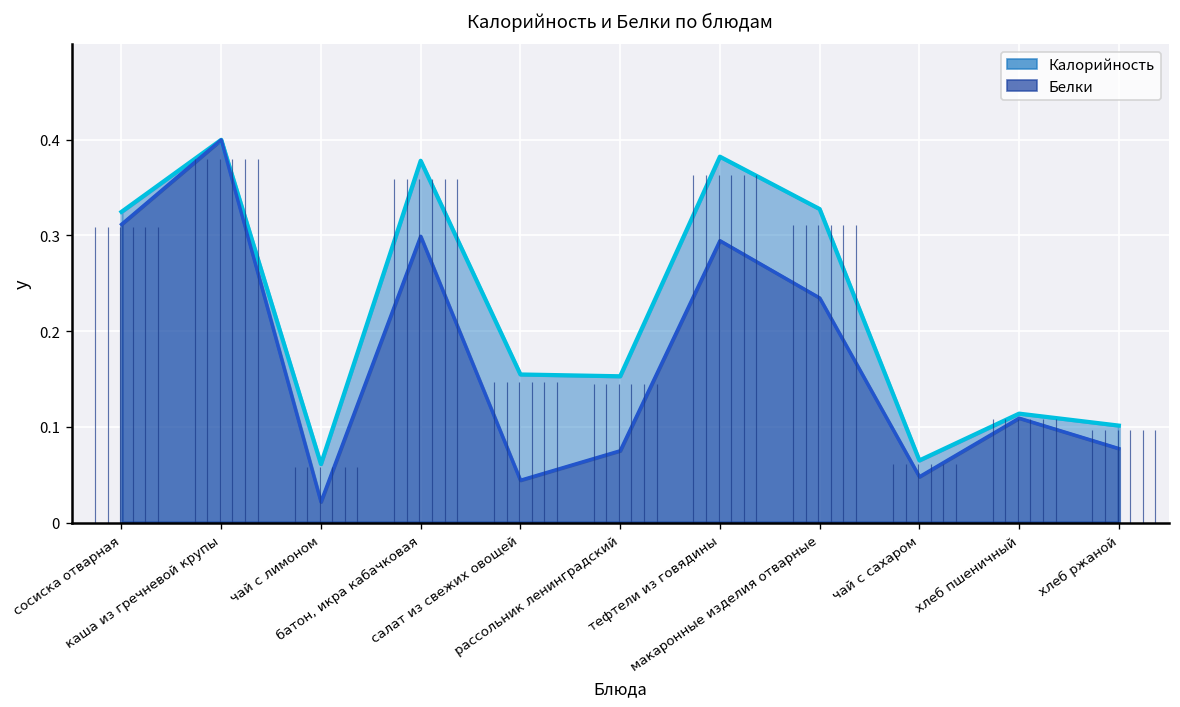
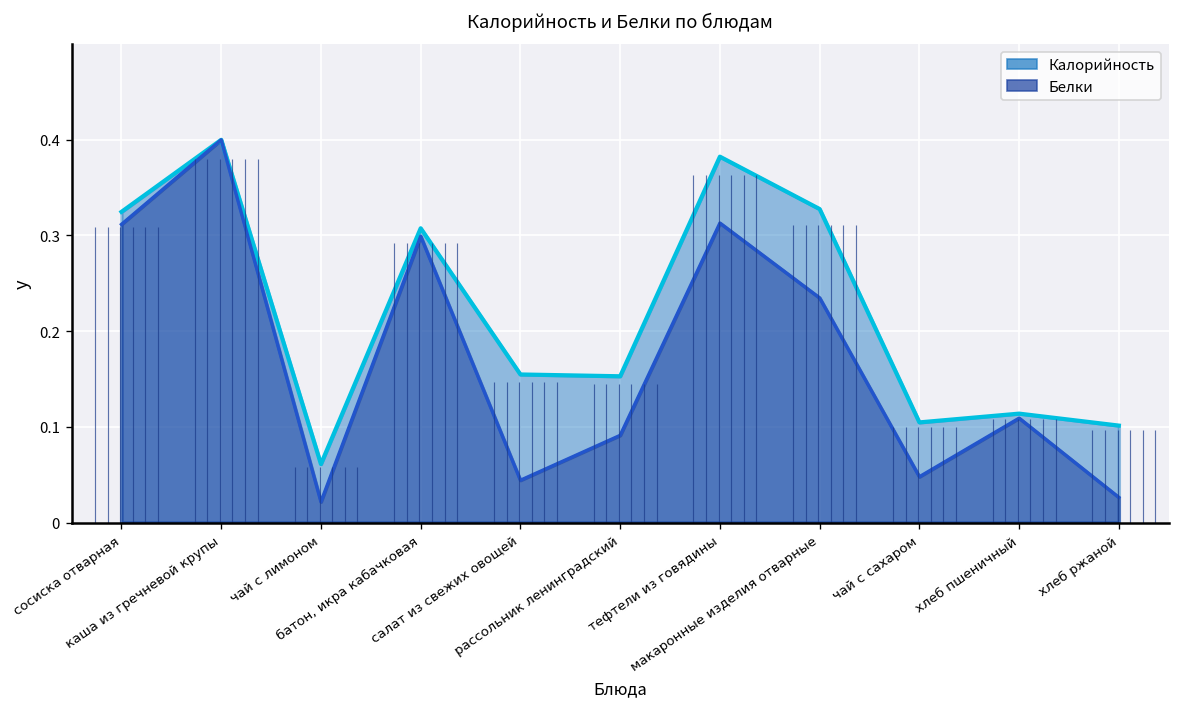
Калорийность, батон, икра кабачковая: 0.38 -> 0.31
Белки, рассольник ленинградский: 0.08 -> 0.09
Белки, тефтели из говядины: 0.29 -> 0.31
Калорийность, чай с сахаром: 0.06 -> 0.10
Белки, хлеб ржаной: 0.08 -> 0.03
